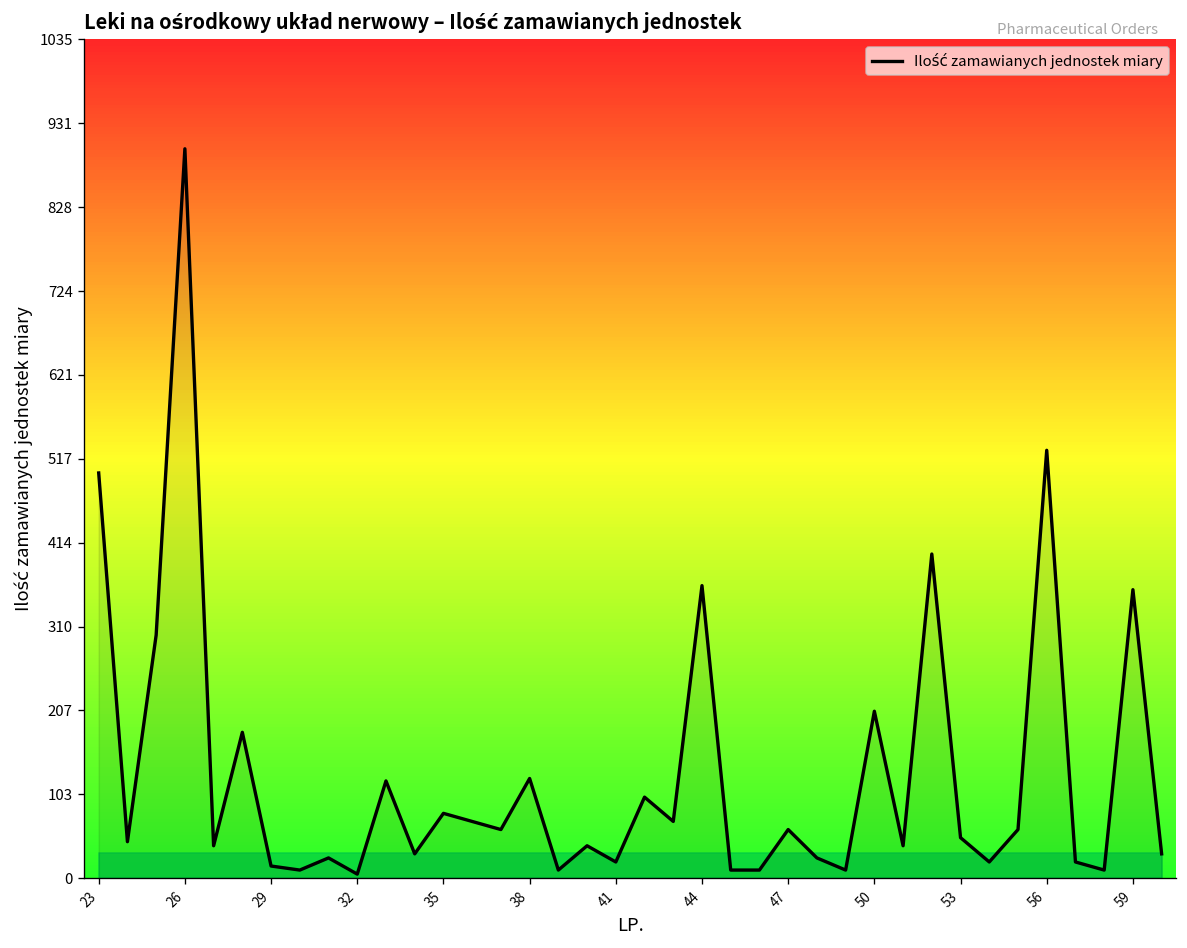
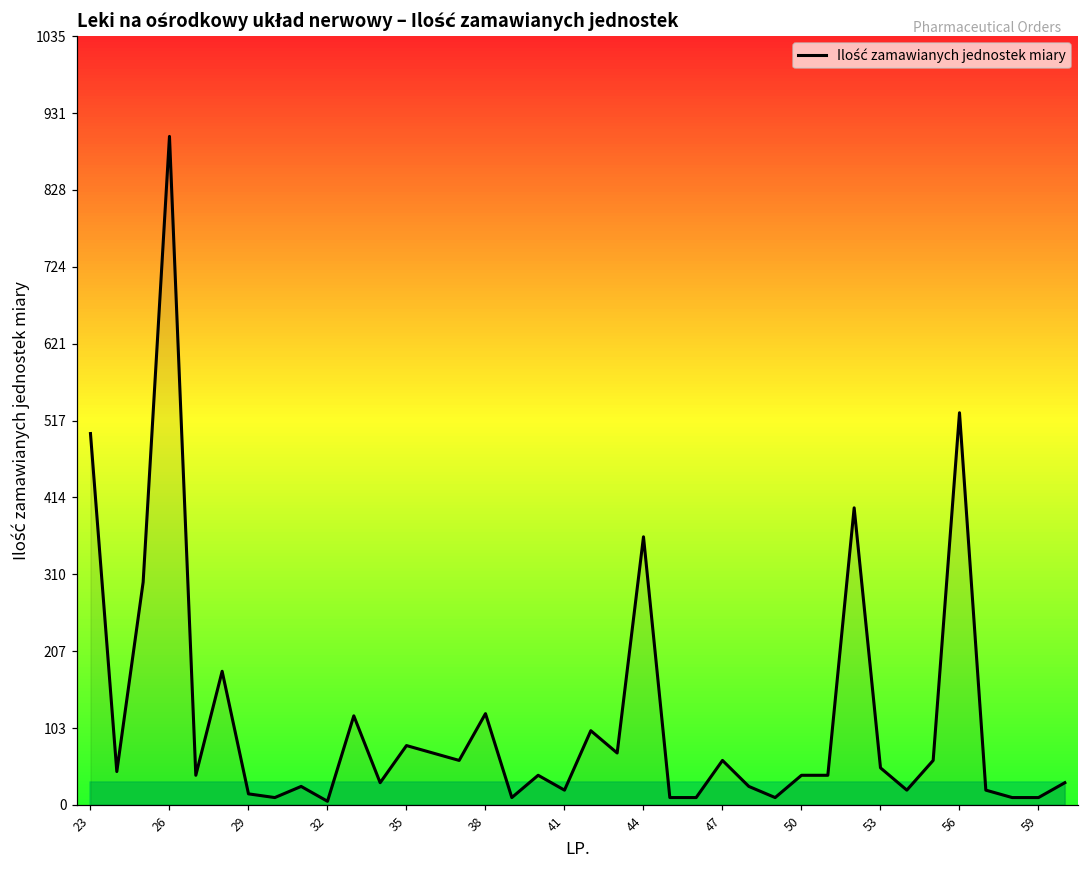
Ilość zamawianych jednostek miary, 50: 210 -> 40
Ilość zamawianych jednostek miary, 59: 360 -> 10
